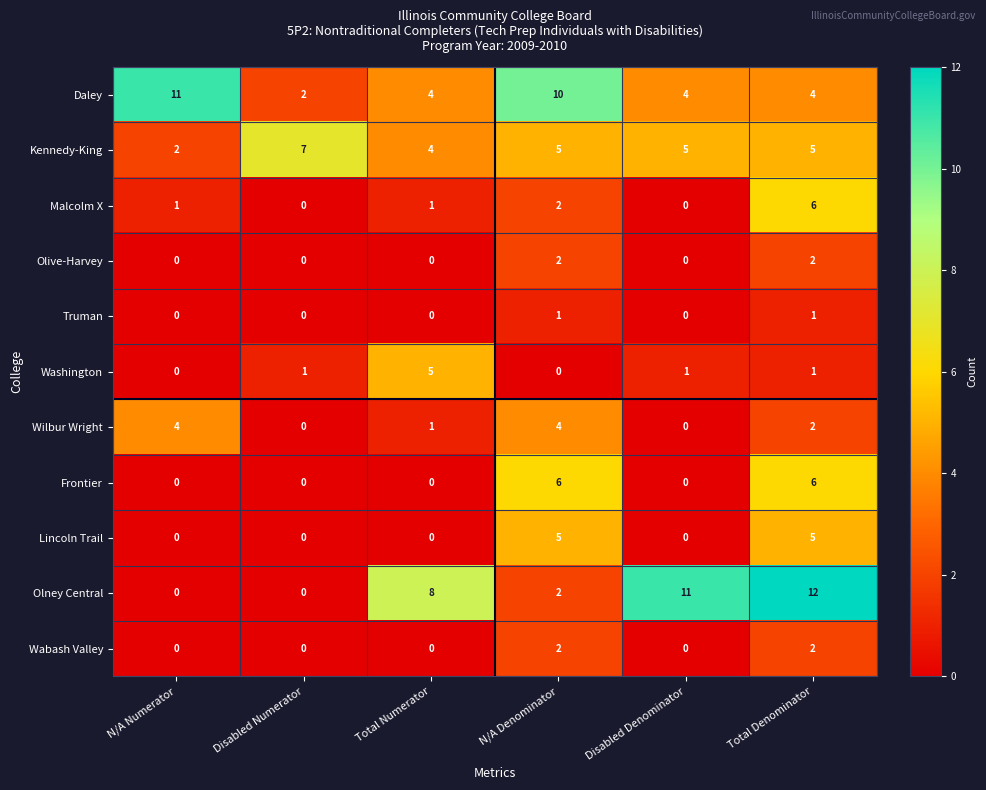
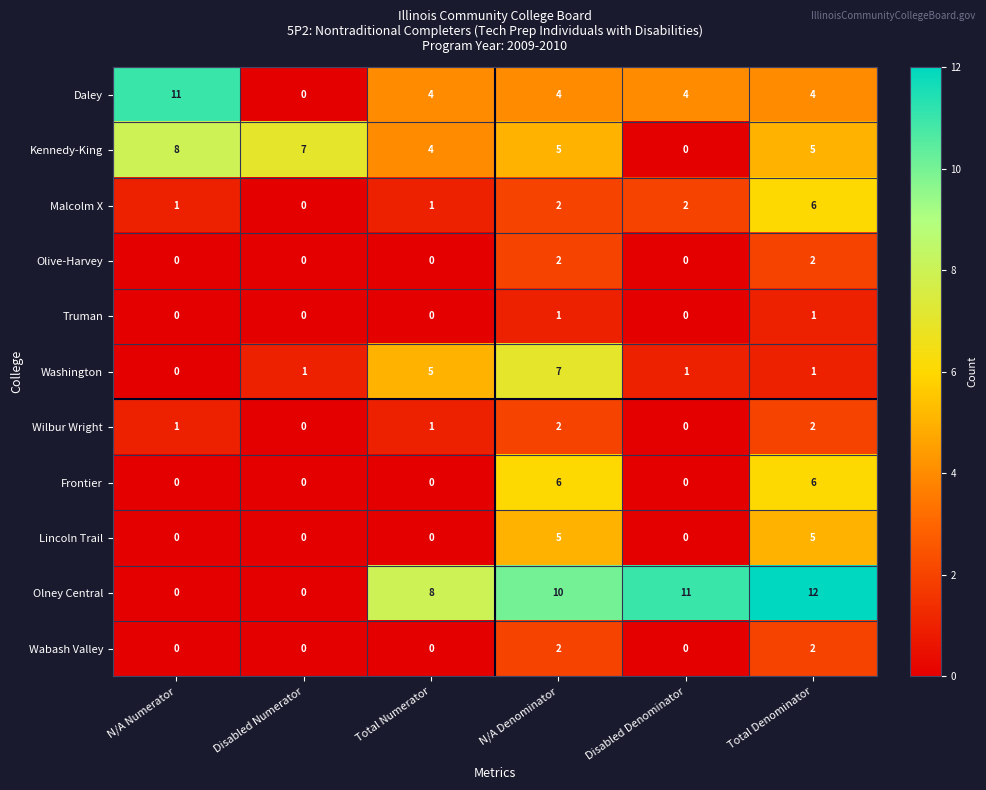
Daley, Disabled Numerator: 2 -> 0
Daley, N/A Denominator: 10 -> 4
Kennedy-King, N/A Numerator: 2 -> 8
Kennedy-King, Disabled Denominator: 5 -> 0
Malcolm X, Disabled Denominator: 0 -> 2
Washington, N/A Denominator: 0 -> 7
Wilbur Wright, N/A Numerator: 4 -> 1
Wilbur Wright, N/A Denominator: 4 -> 2
Olney Central, N/A Denominator: 2 -> 10
